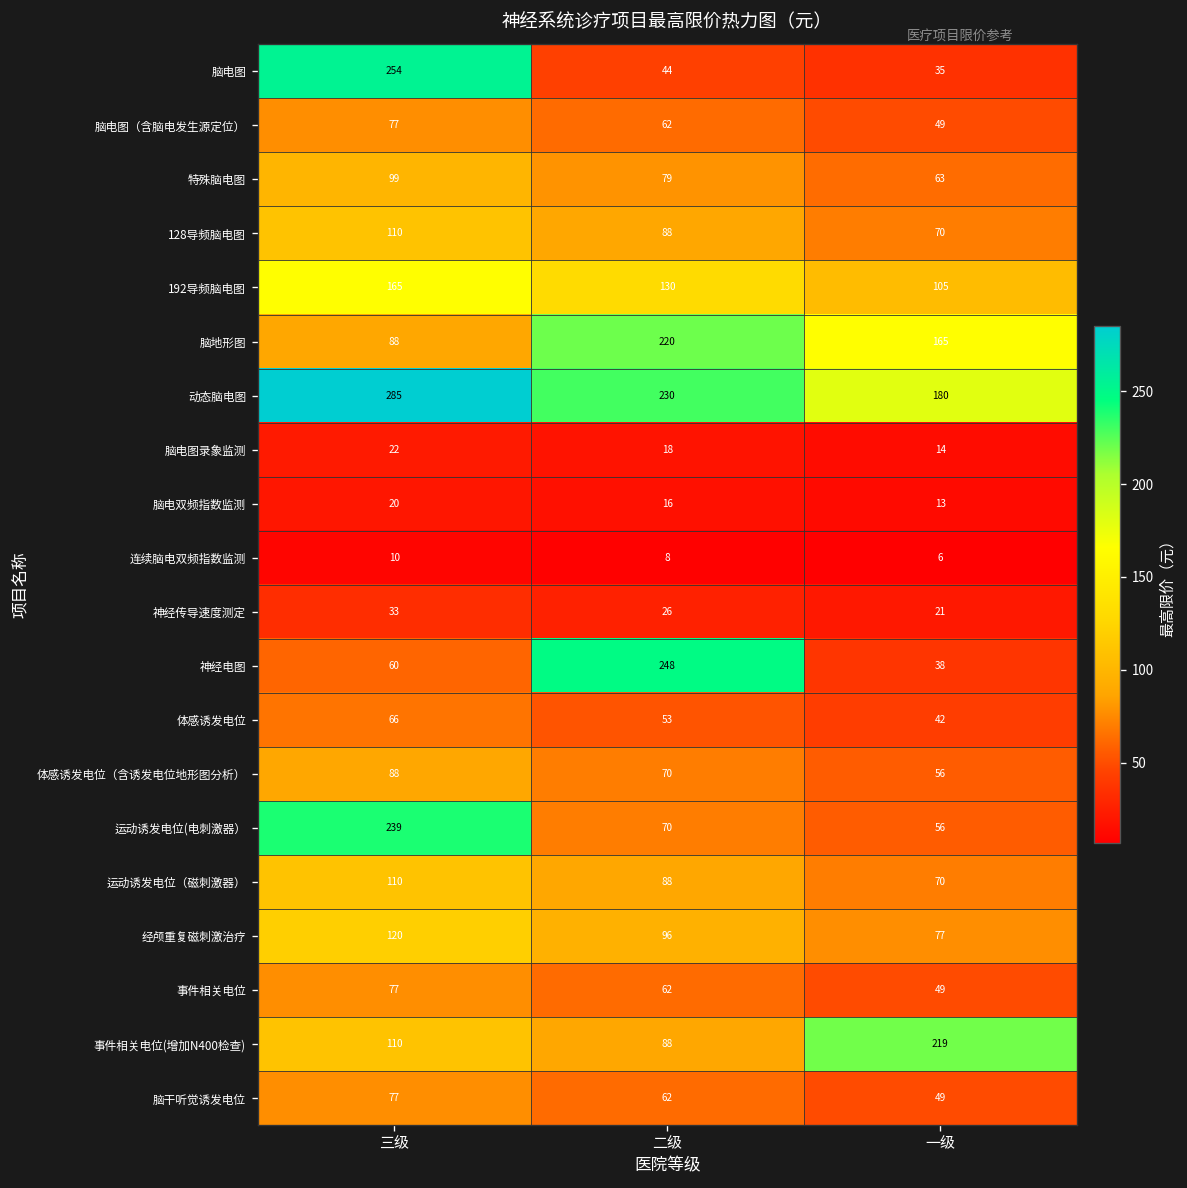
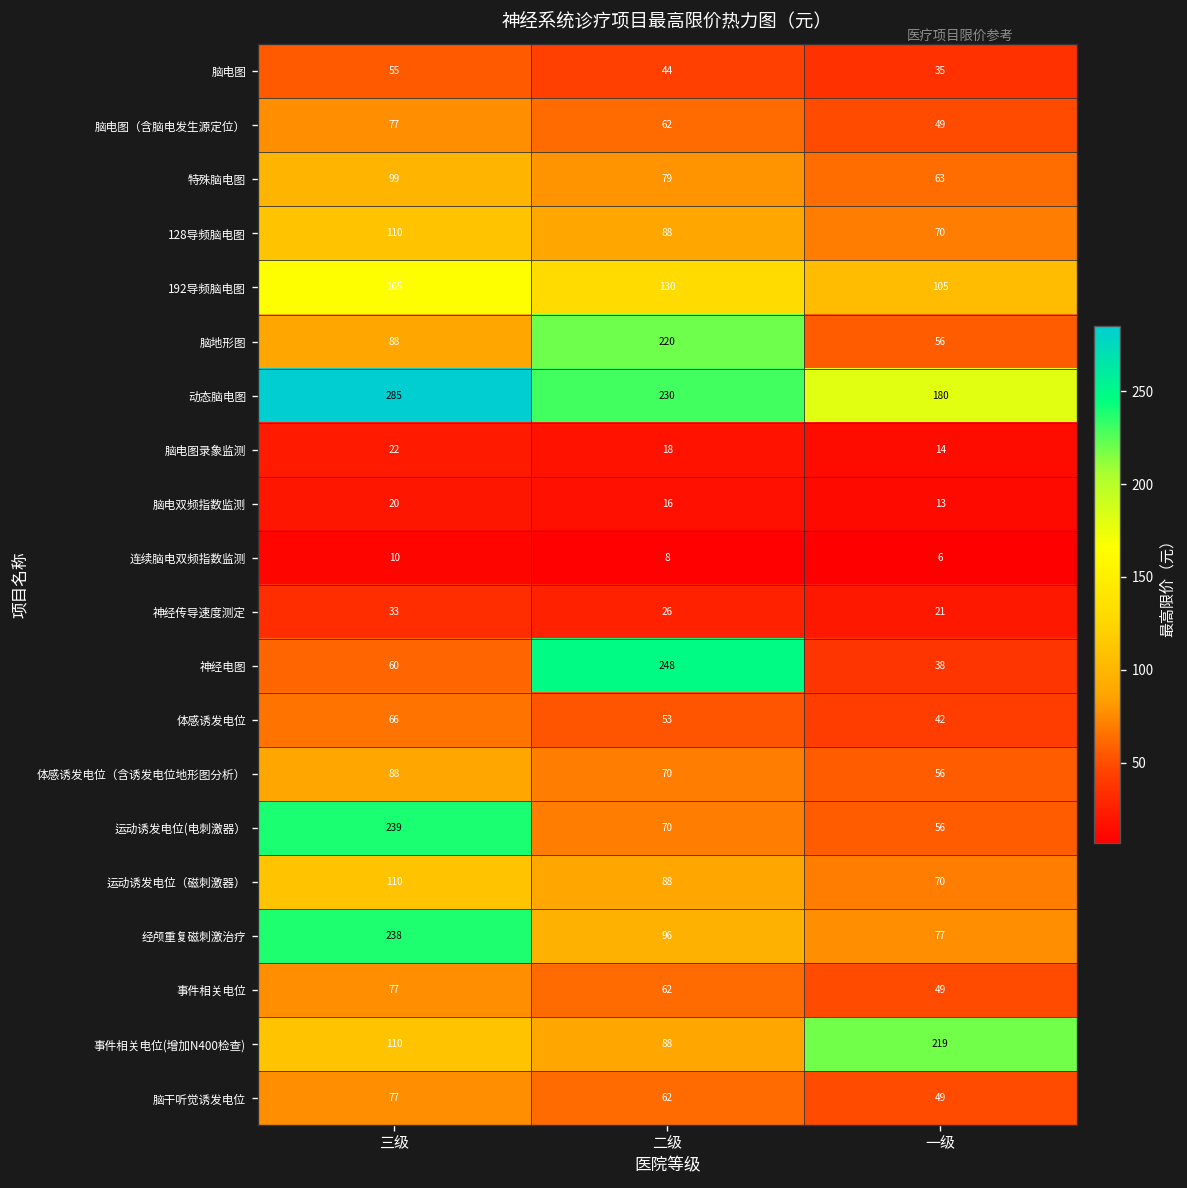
脑电图, 三级: 254 -> 55
脑地形图, 一级: 165 -> 56
经颅重复磁刺激治疗, 三级: 120 -> 238
